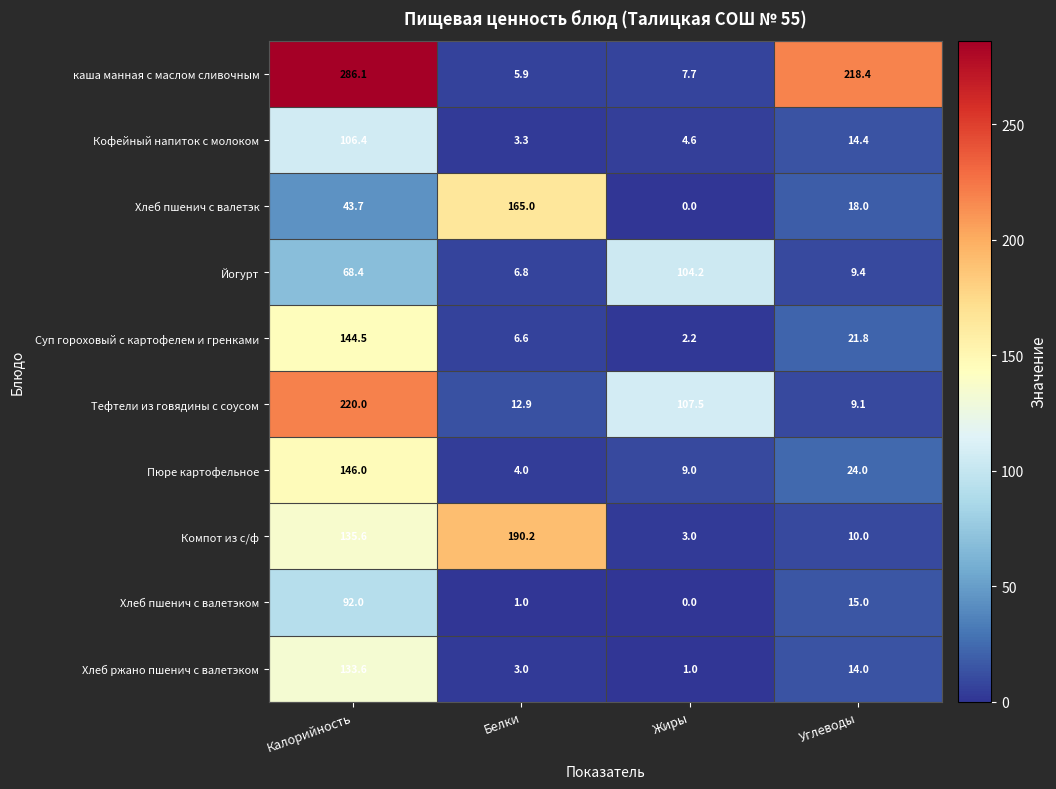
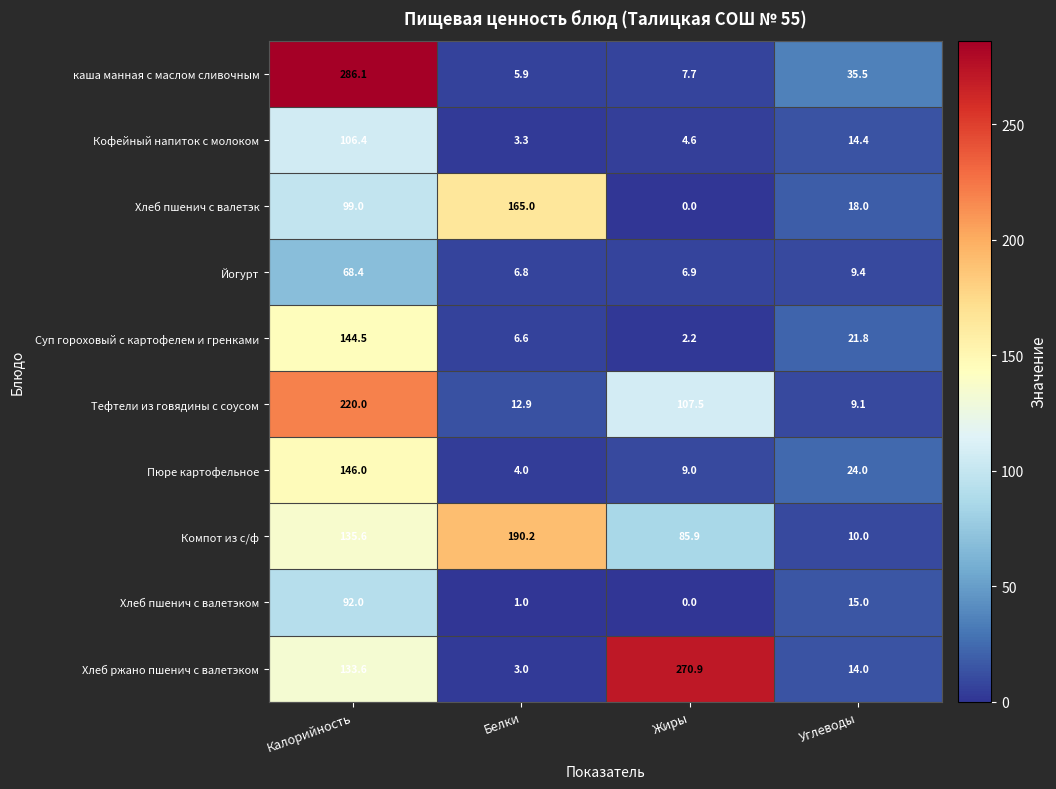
каша манная с маслом сливочным, Углеводы: 218.4 -> 35.5
Хлеб пшенич с валетэк, Калорийность: 43.7 -> 99.0
Йогурт, Жиры: 104.2 -> 6.9
Компот из с/ф, Жиры: 3.0 -> 85.9
Хлеб ржано пшенич с валетэком, Жиры: 1.0 -> 270.9
